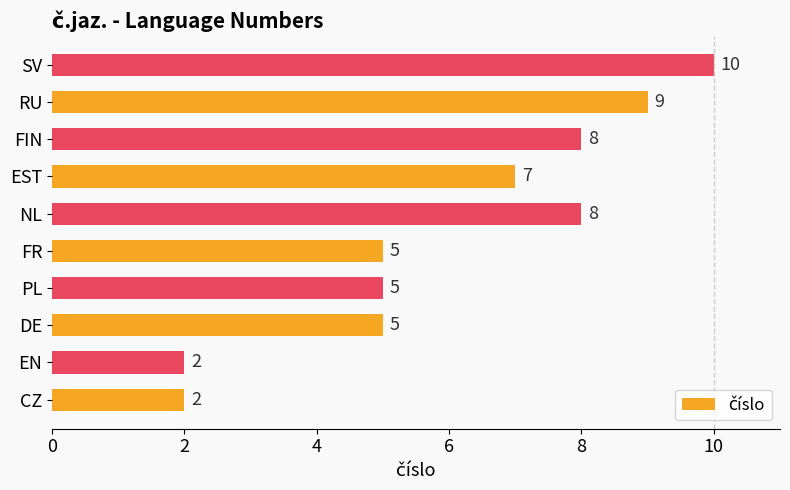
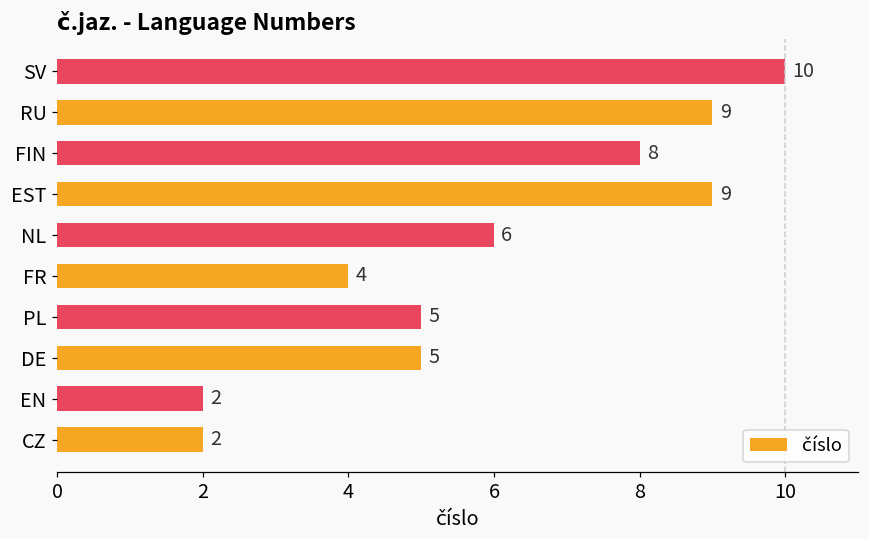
EST: 7 -> 9
NL: 8 -> 6
FR: 5 -> 4
